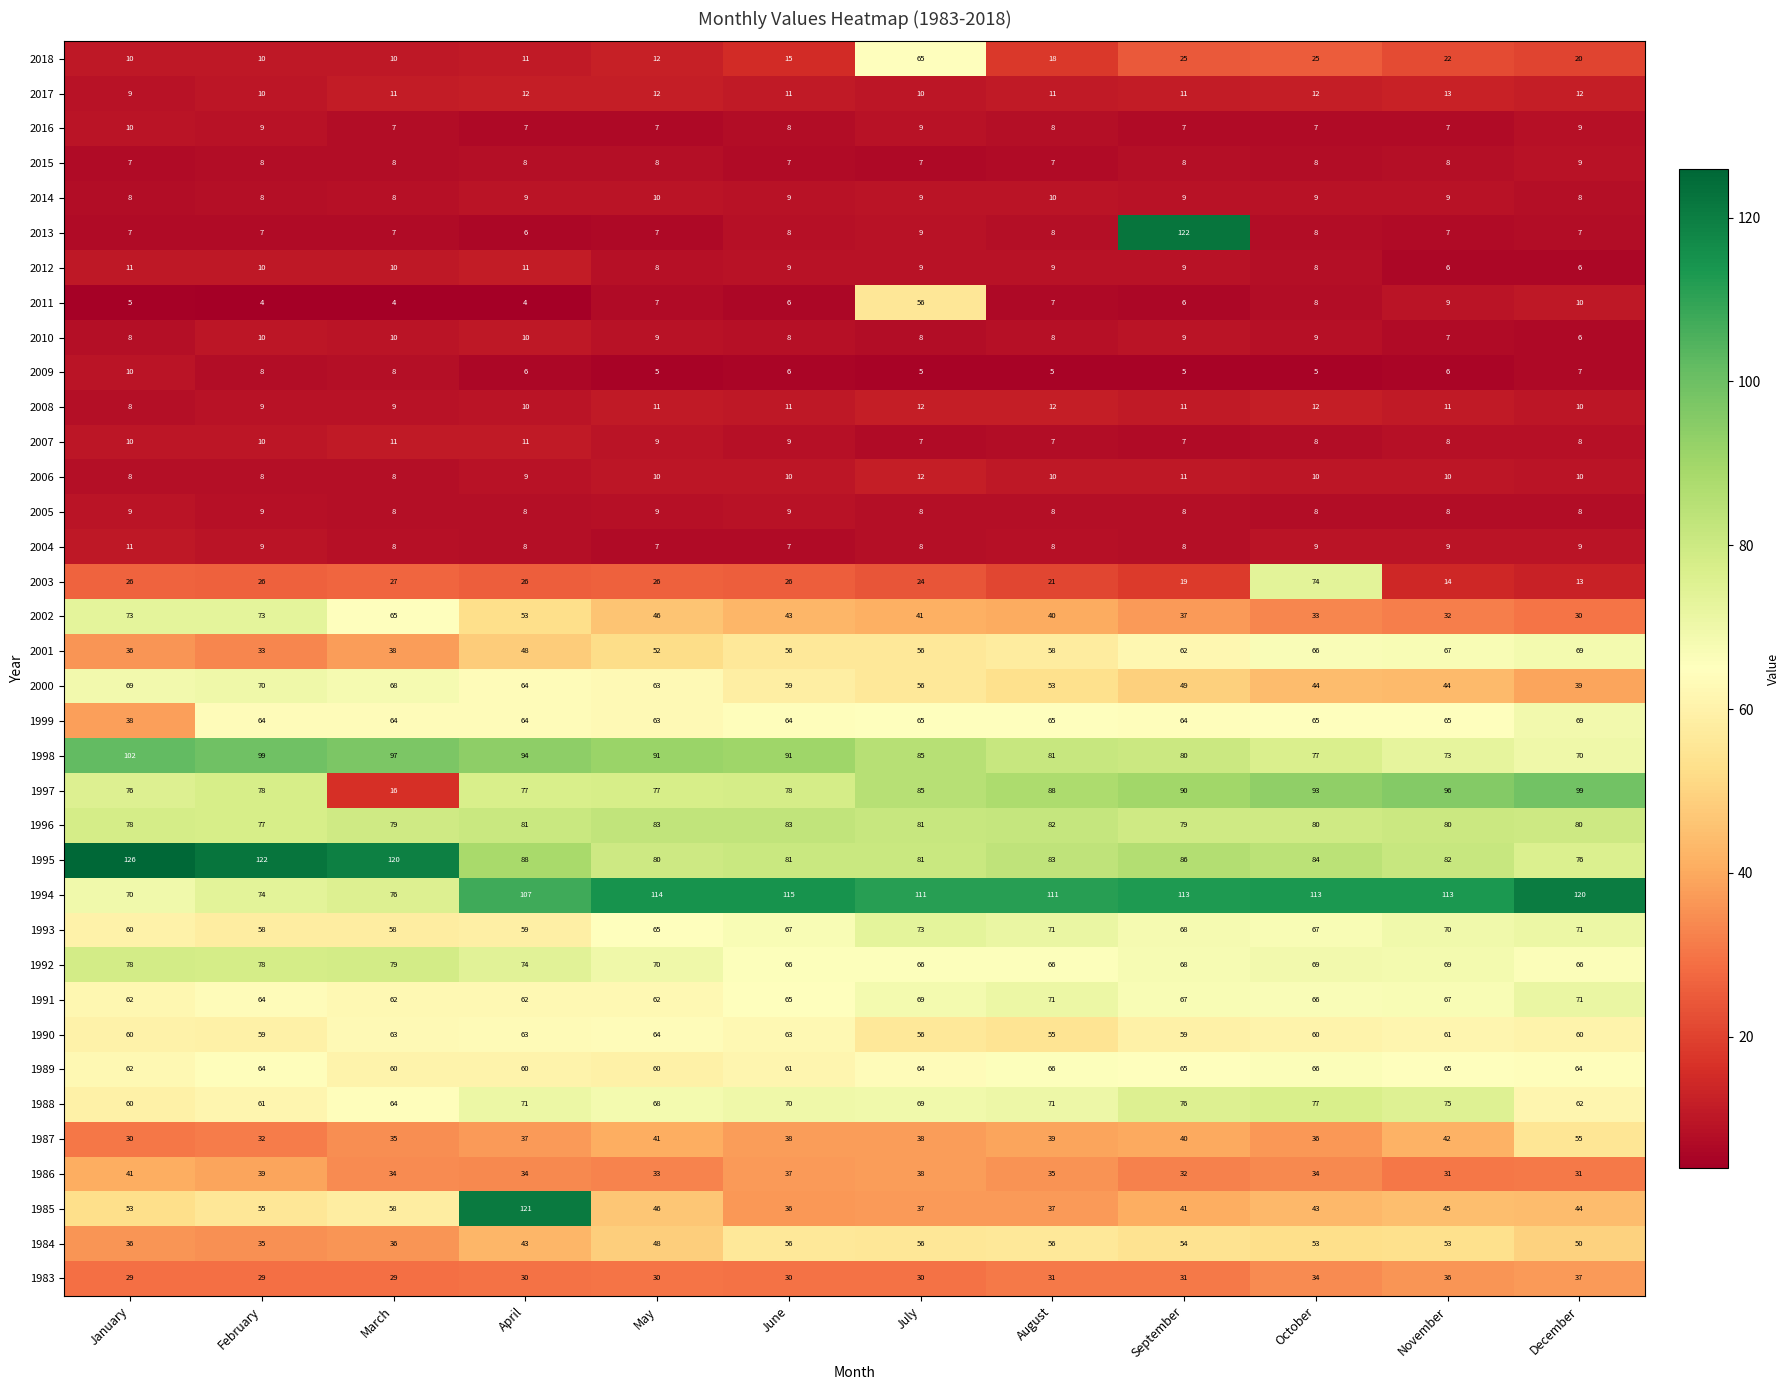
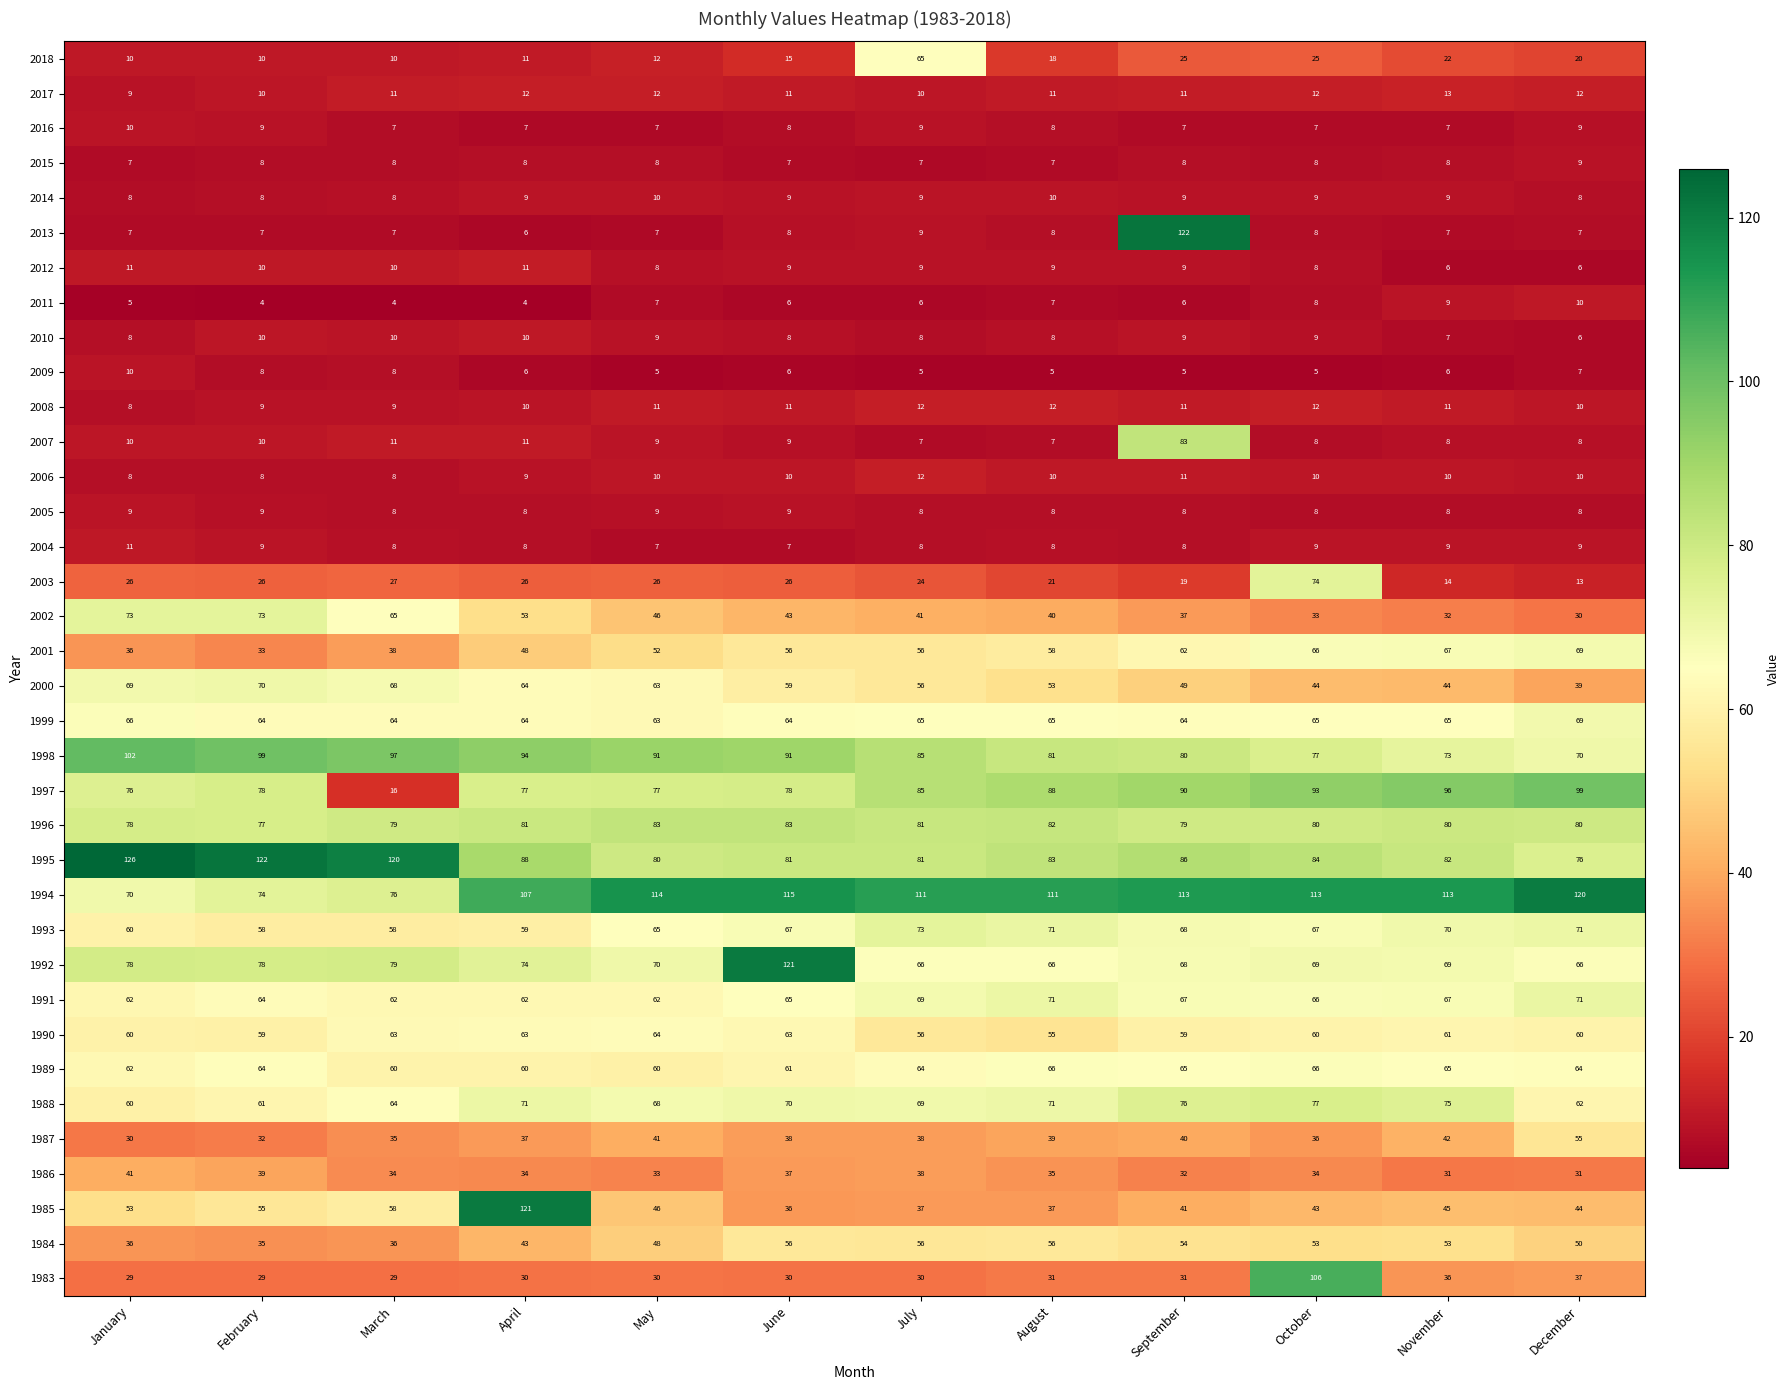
2011, July: 56 -> 6
2007, September: 7 -> 83
1999, January: 38 -> 66
1992, June: 66 -> 121
1983, October: 34 -> 106
